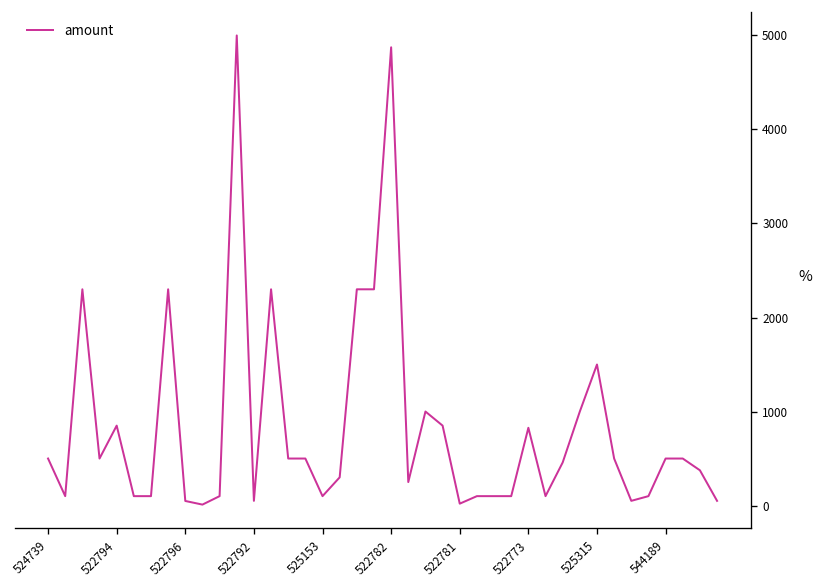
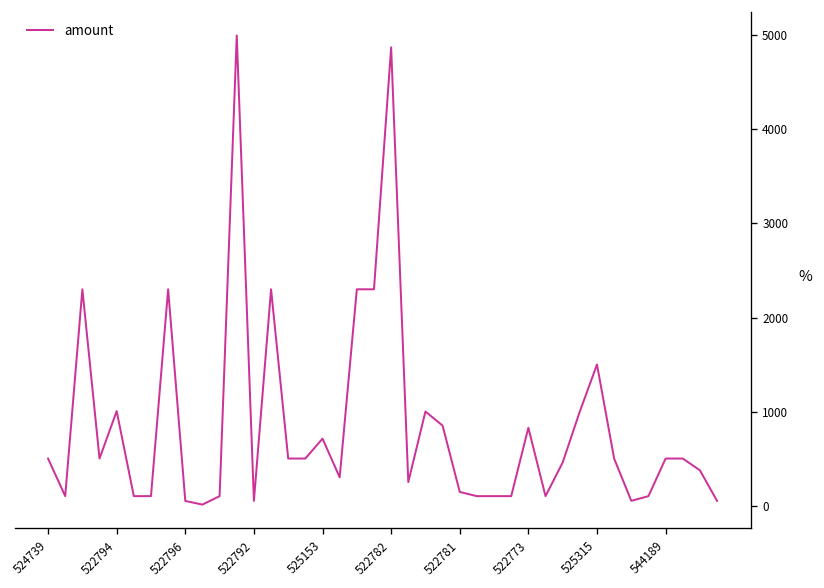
522794: 900 -> 1000
525153: 100 -> 700
522781: 0 -> 100
